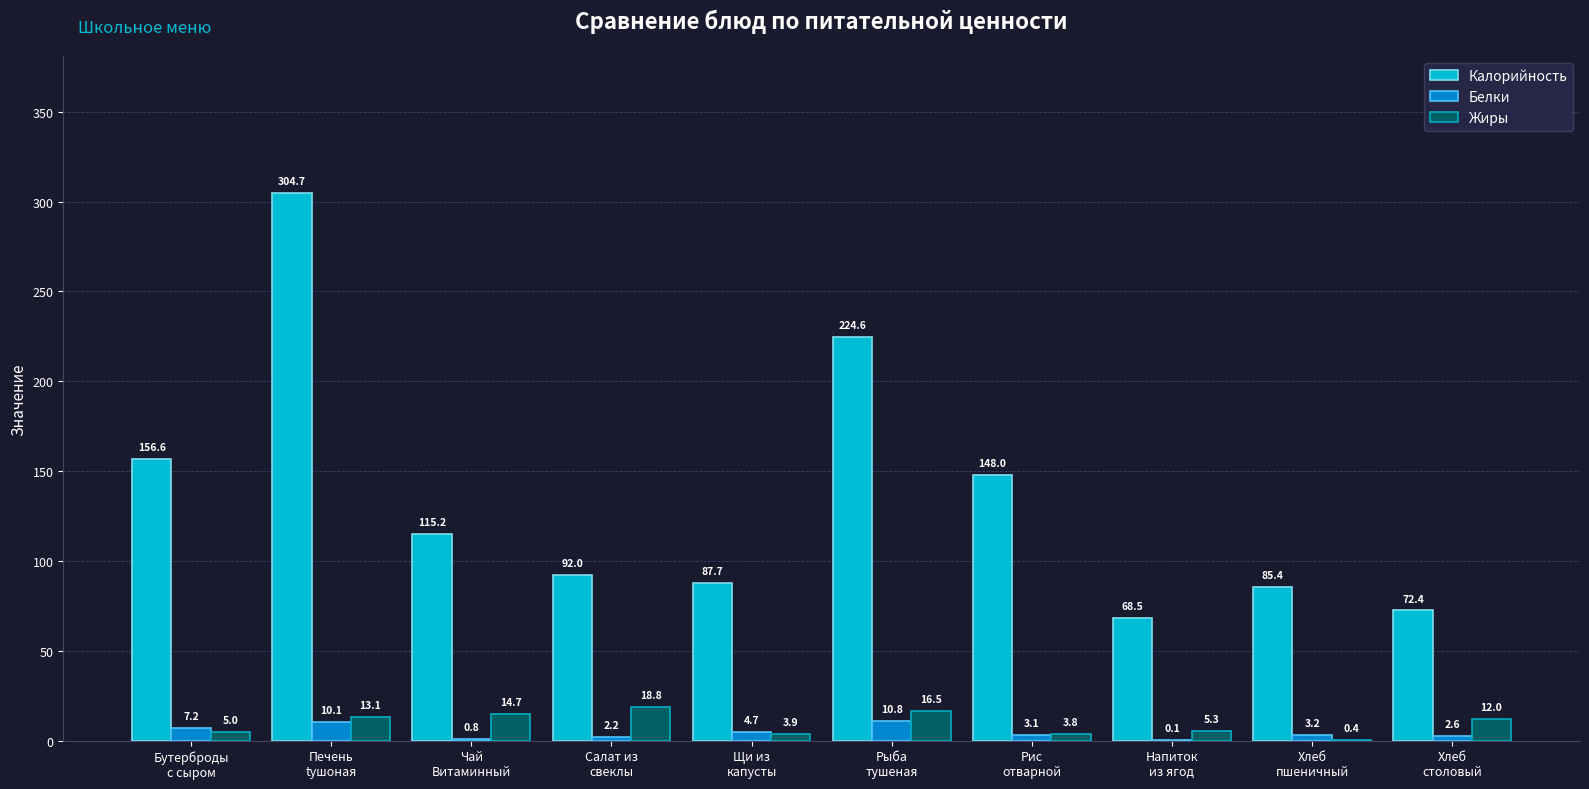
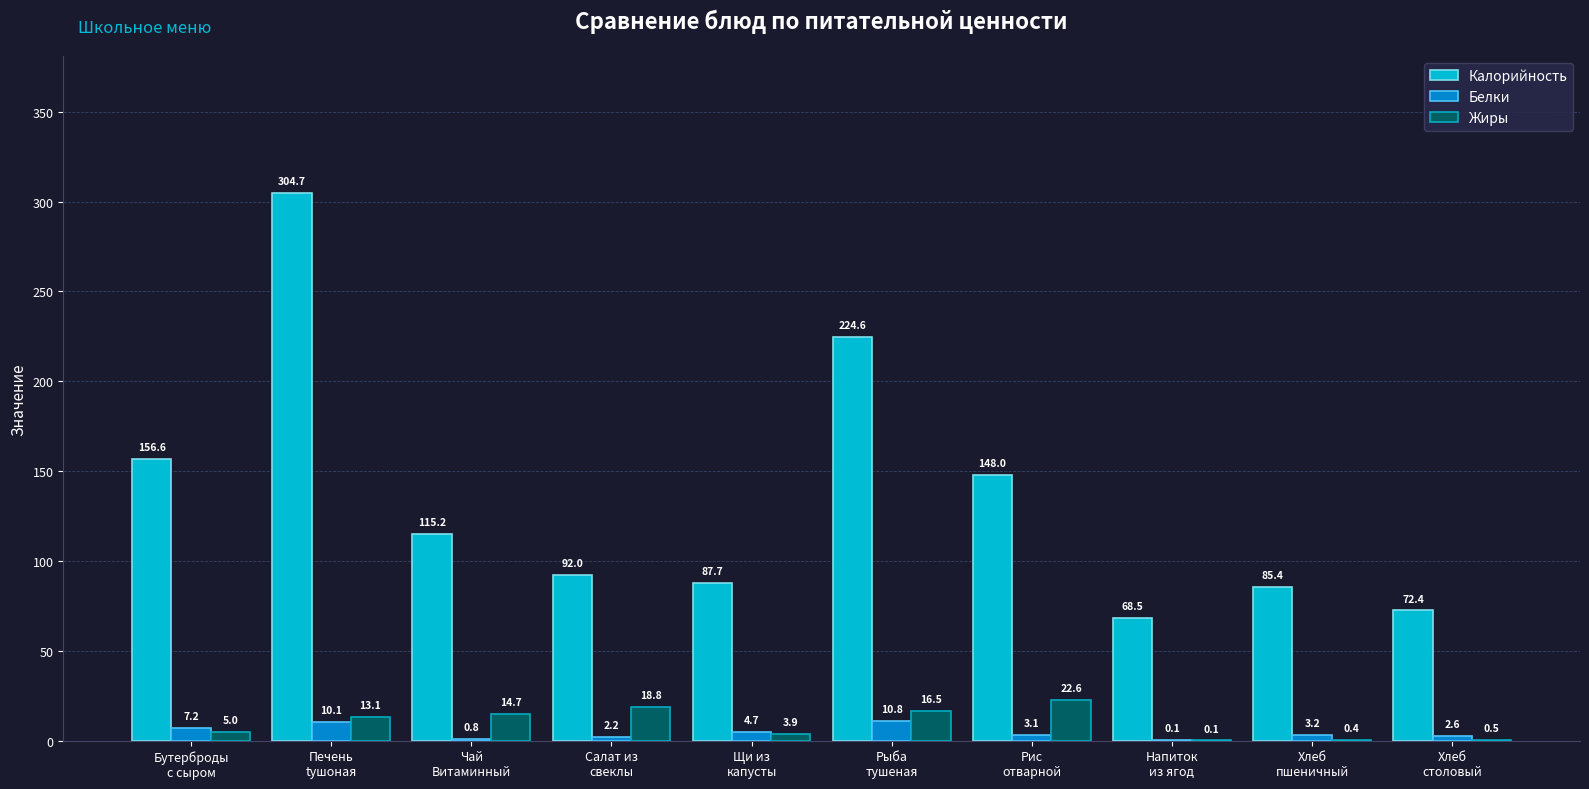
Жиры, Рис отварной: 3.8 -> 22.6
Жиры, Напиток из ягод: 5.3 -> 0.1
Жиры, Хлеб столовый: 12.0 -> 0.5
